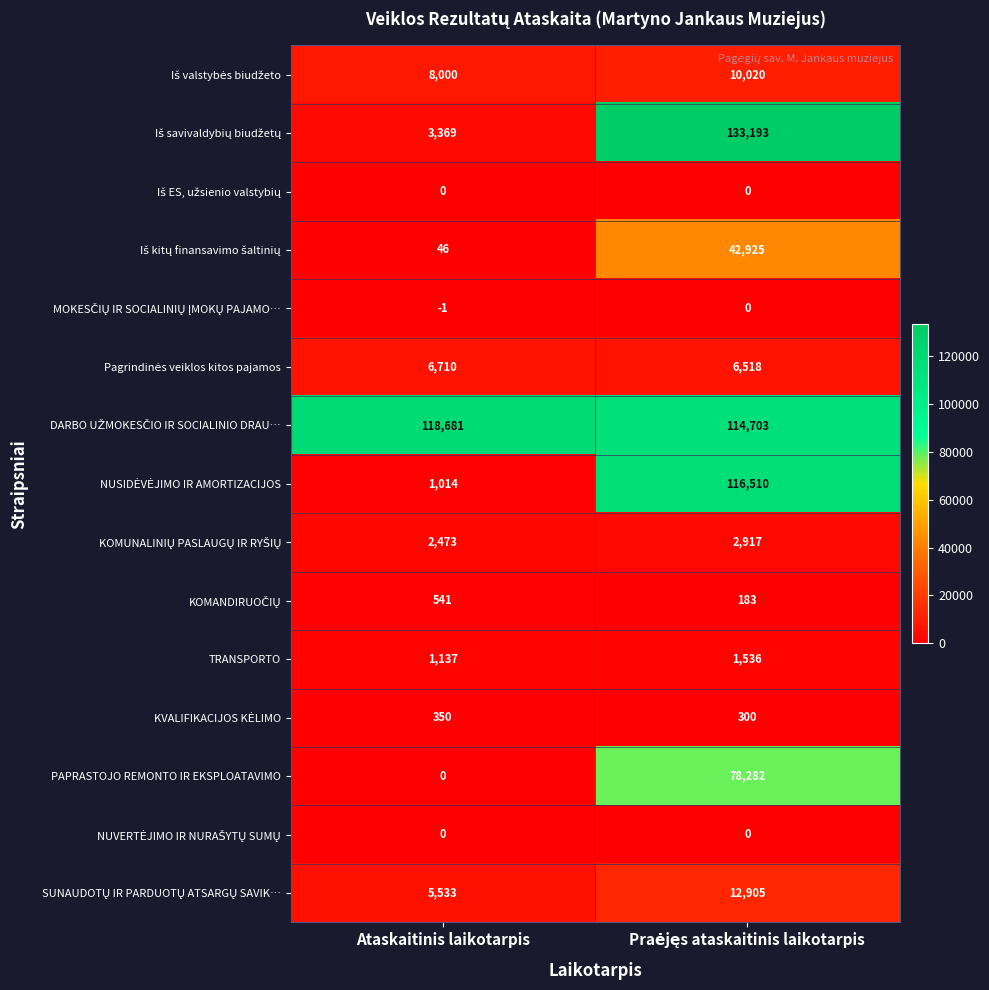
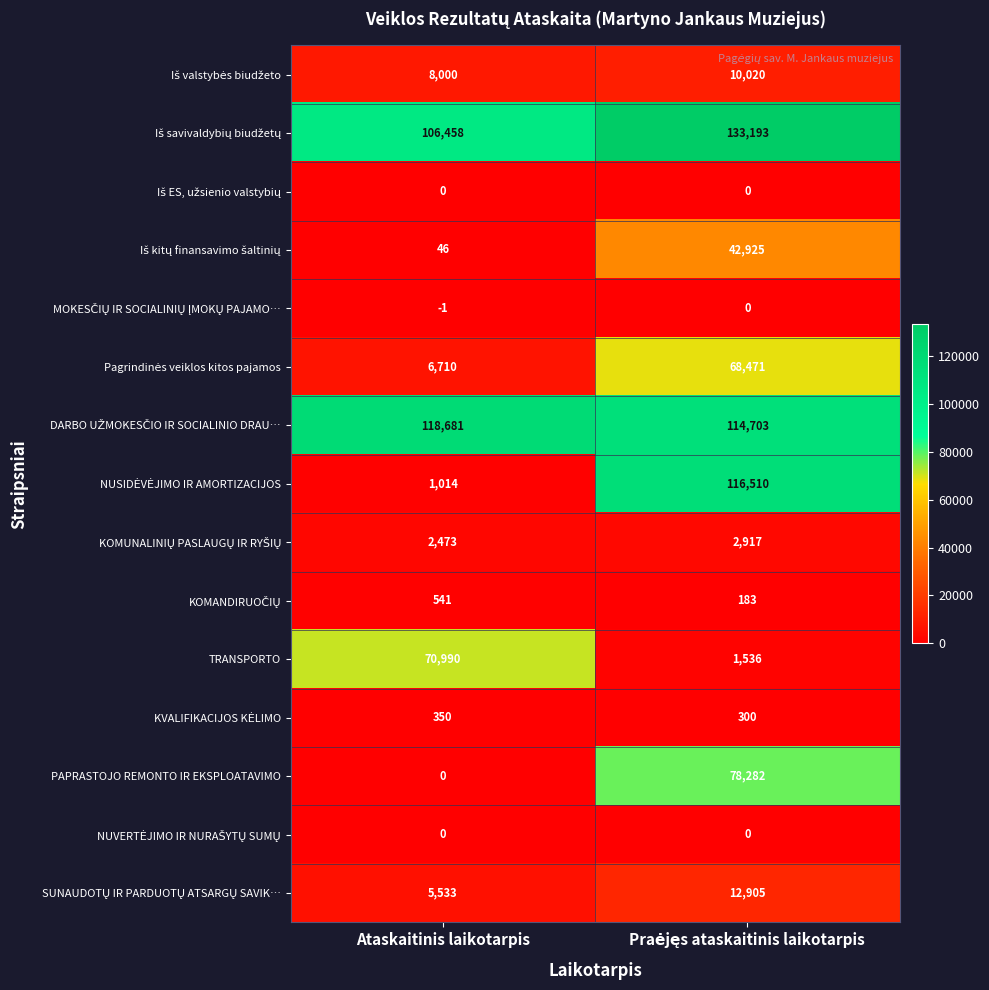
Iš savivaldybių biudžetų, Ataskaitinis laikotarpis: 3,369 -> 106,458
Pagrindinės veiklos kitos pajamos, Praėjęs ataskaitinis laikotarpis: 6,518 -> 68,471
TRANSPORTO, Ataskaitinis laikotarpis: 1,137 -> 70,990
